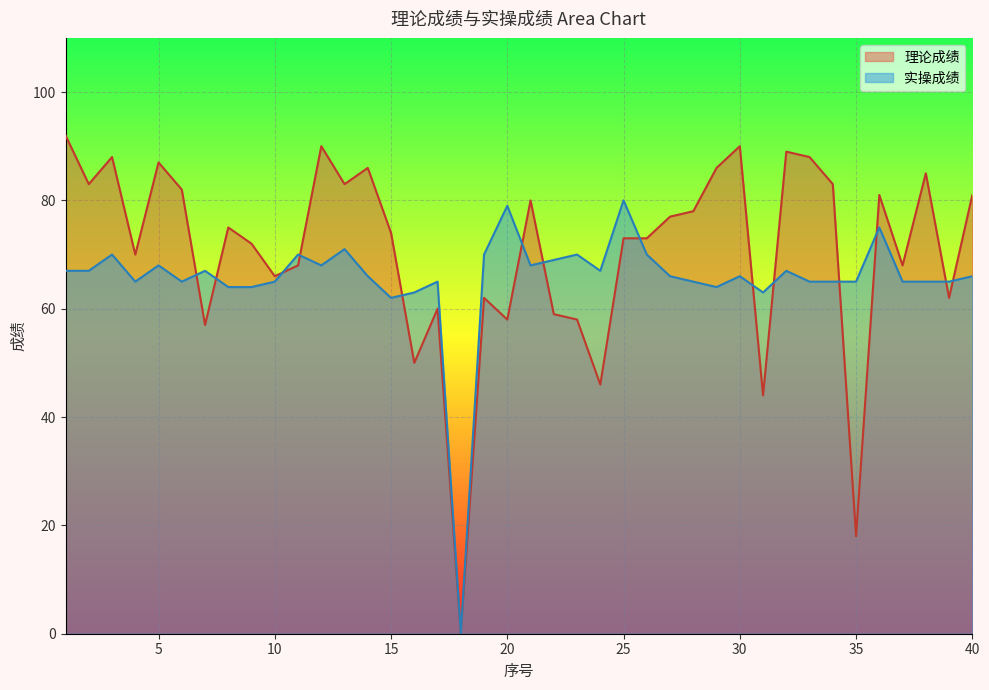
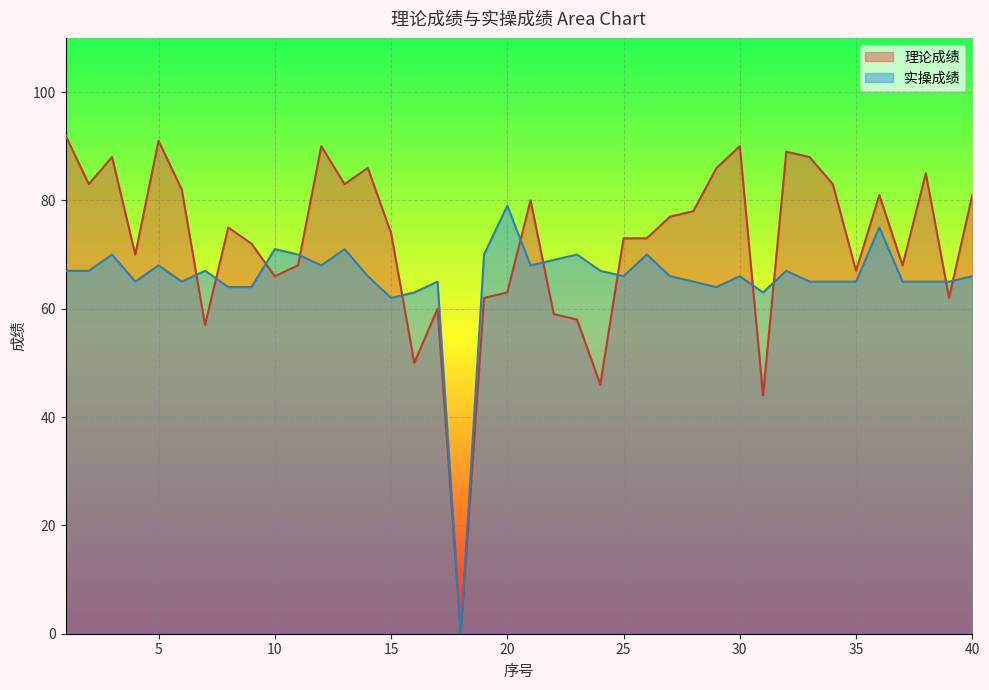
理论成绩, 5: 87 -> 91
实操成绩, 10: 65 -> 71
理论成绩, 20: 58 -> 63
实操成绩, 25: 80 -> 66
理论成绩, 35: 18 -> 67
